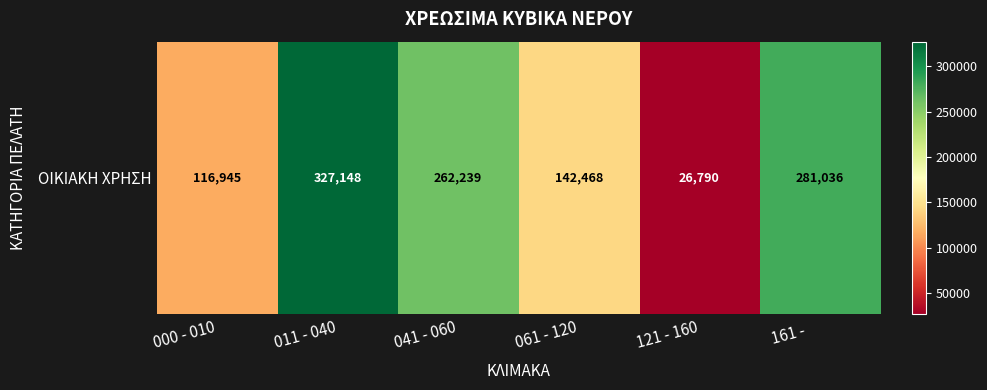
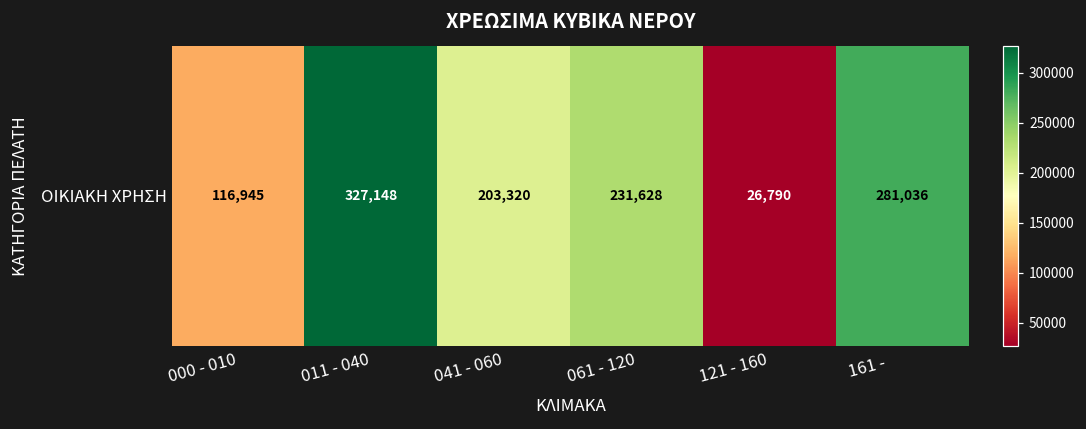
ΟΙΚΙΑΚΗ ΧΡΗΣΗ, 041 - 060: 262,239 -> 203,320
ΟΙΚΙΑΚΗ ΧΡΗΣΗ, 061 - 120: 142,468 -> 231,628
